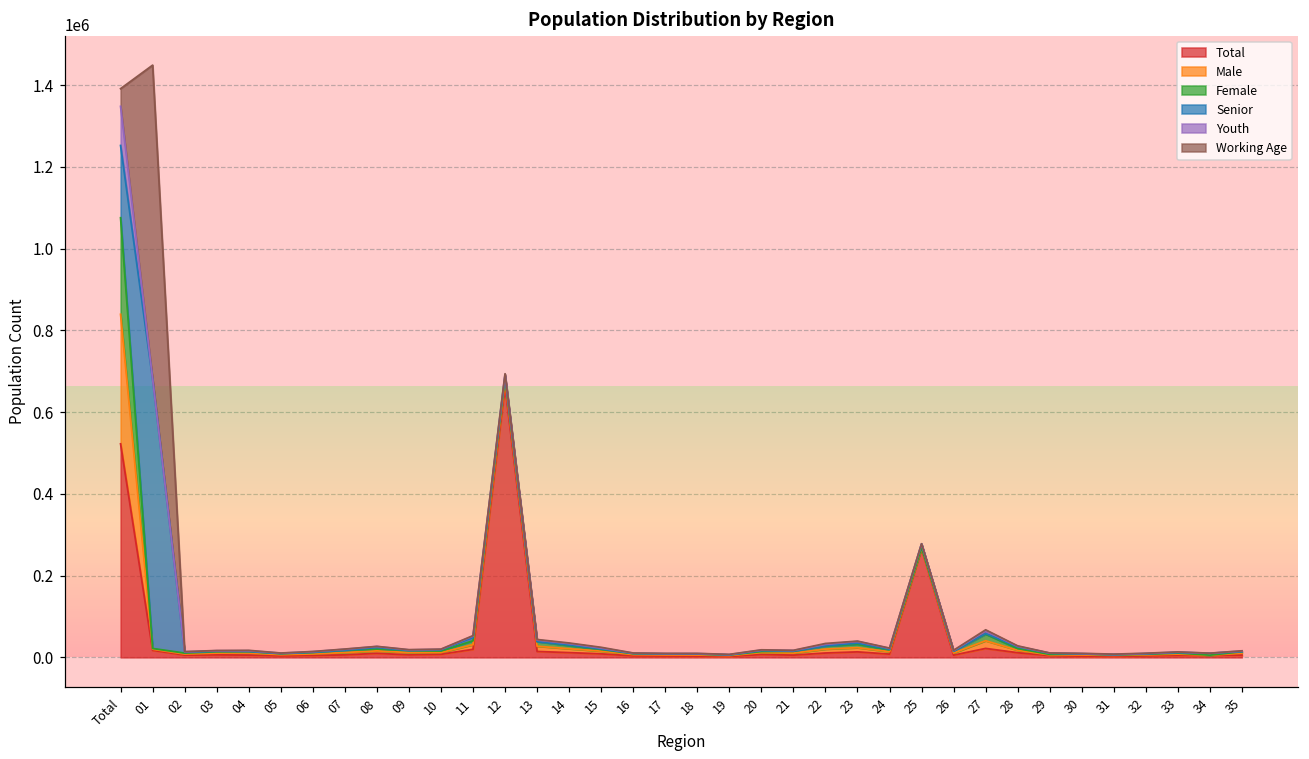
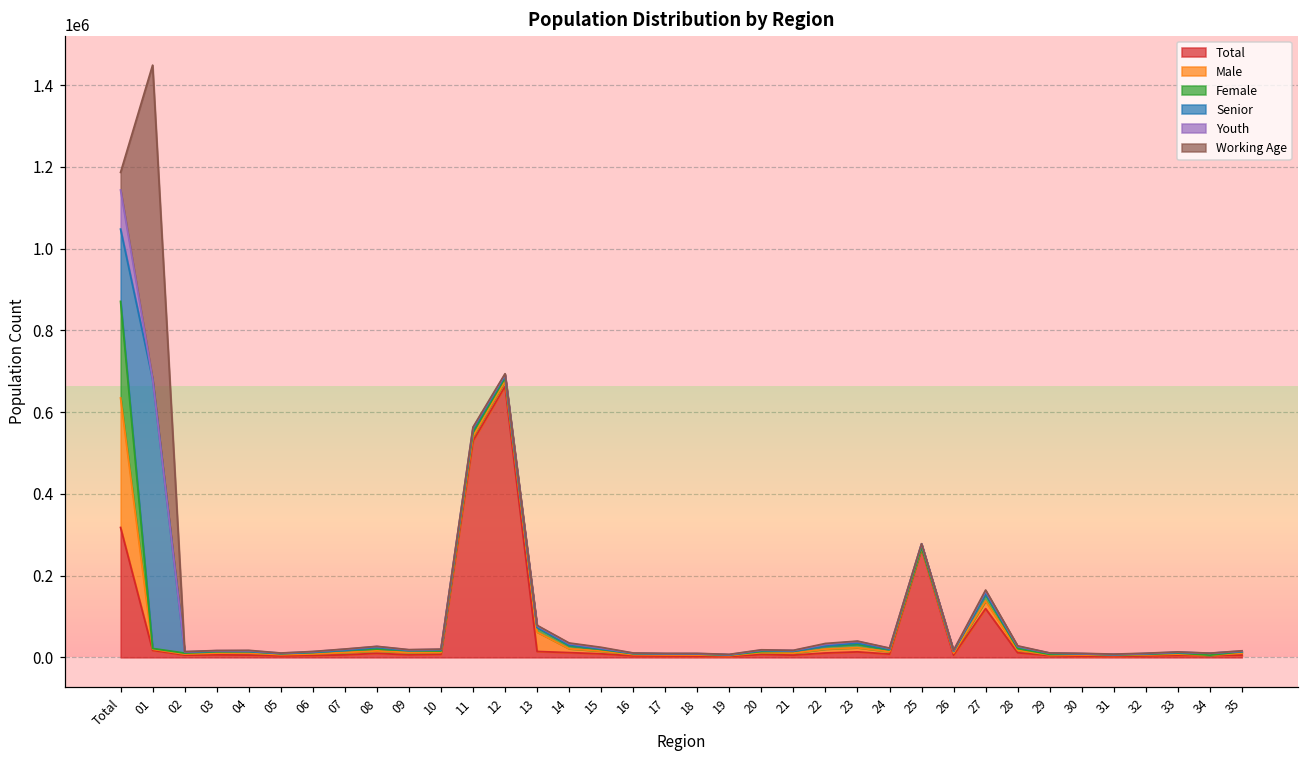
Total, Total: 520000 -> 320000
Total, 11: 20000 -> 530000
Male, 13: 10000 -> 50000
Total, 27: 20000 -> 120000
